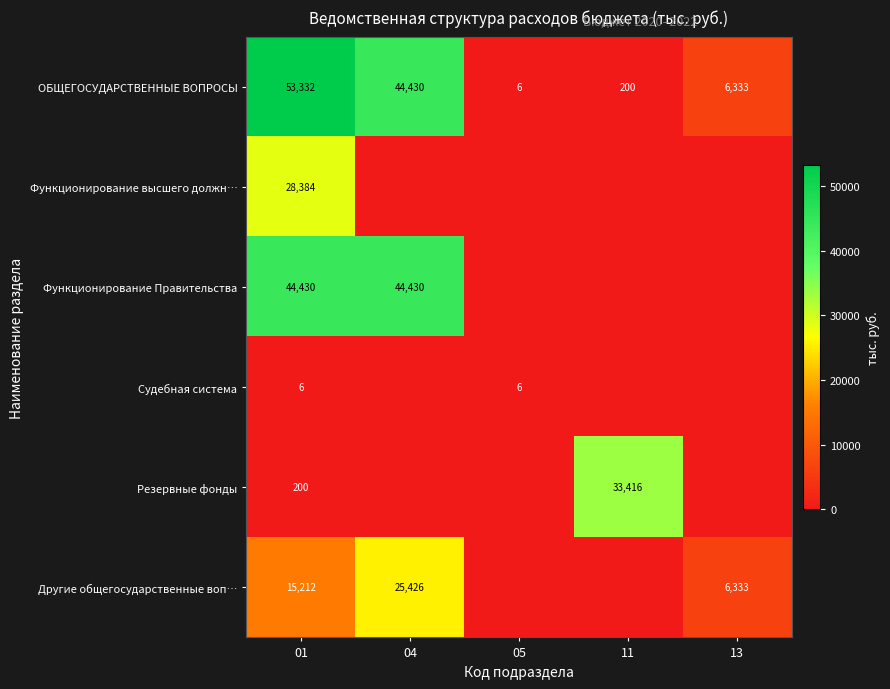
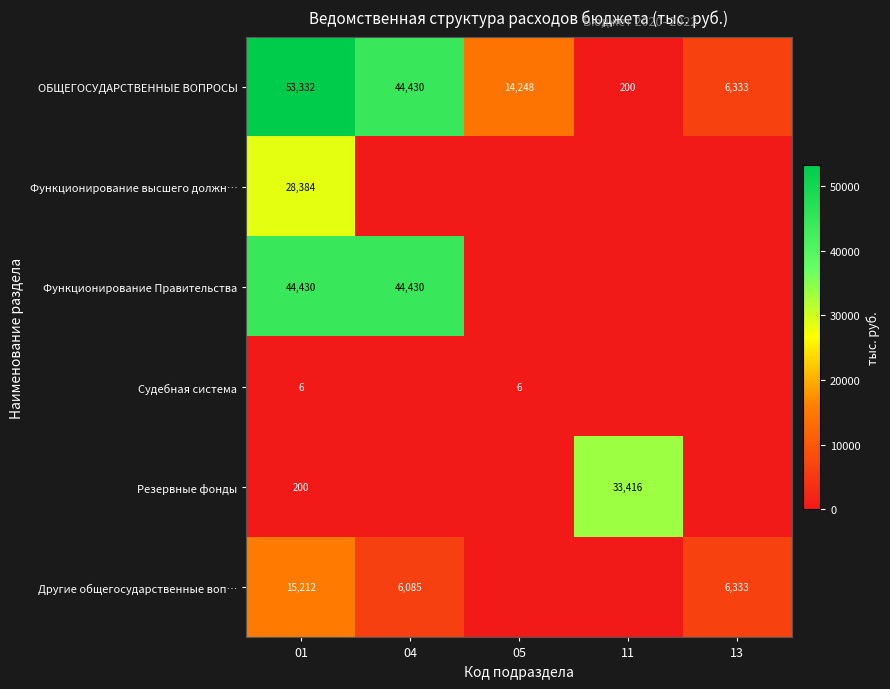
ОБЩЕГОСУДАРСТВЕННЫЕ ВОПРОСЫ, 05: 6 -> 14,248
Другие общегосударственные воп…, 04: 25,426 -> 6,085
